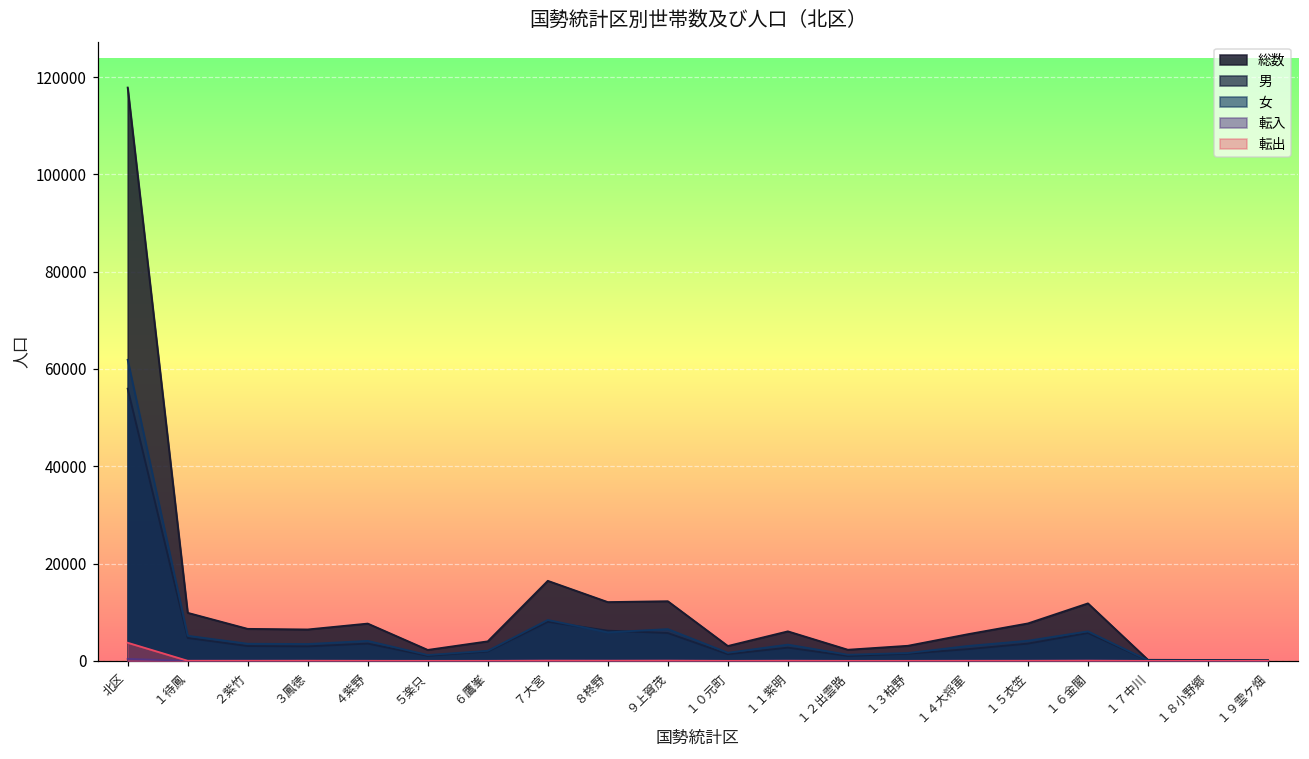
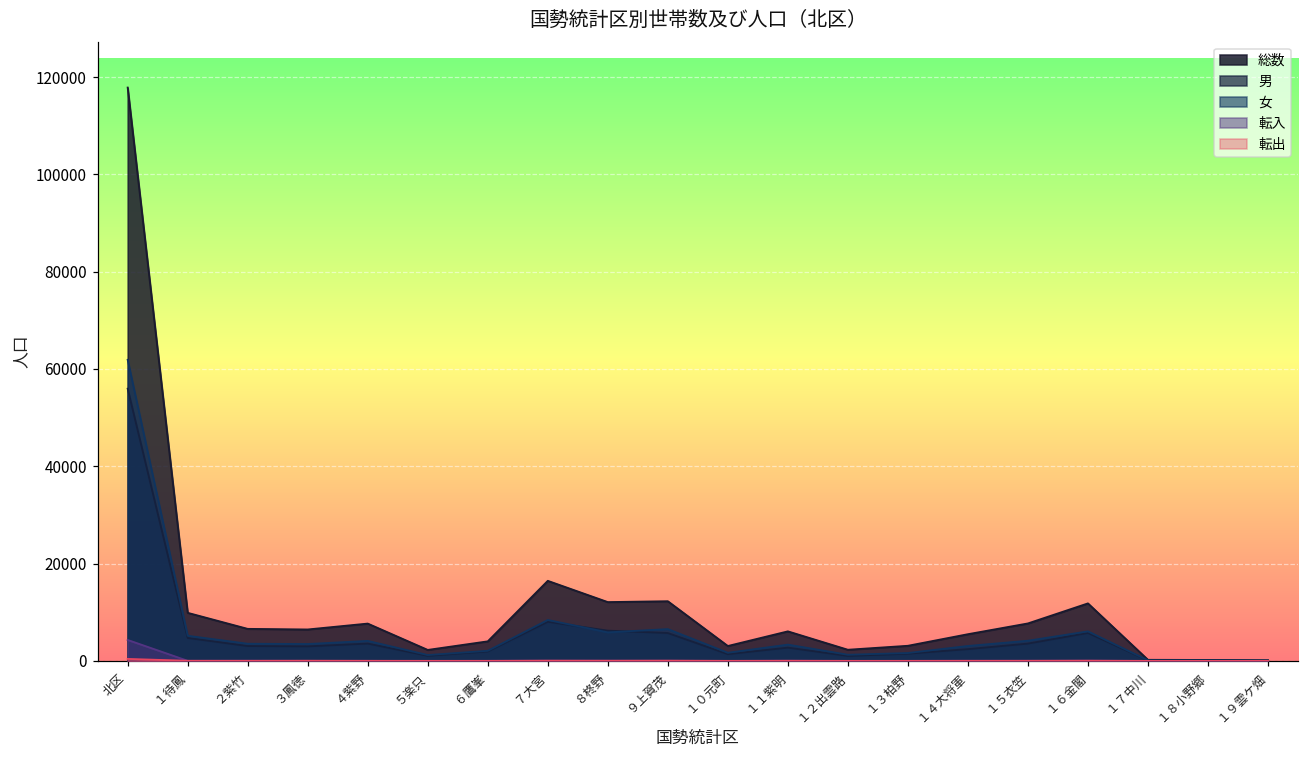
転入, 北区: 0 -> 4000
転出, 北区: 4000 -> 0
